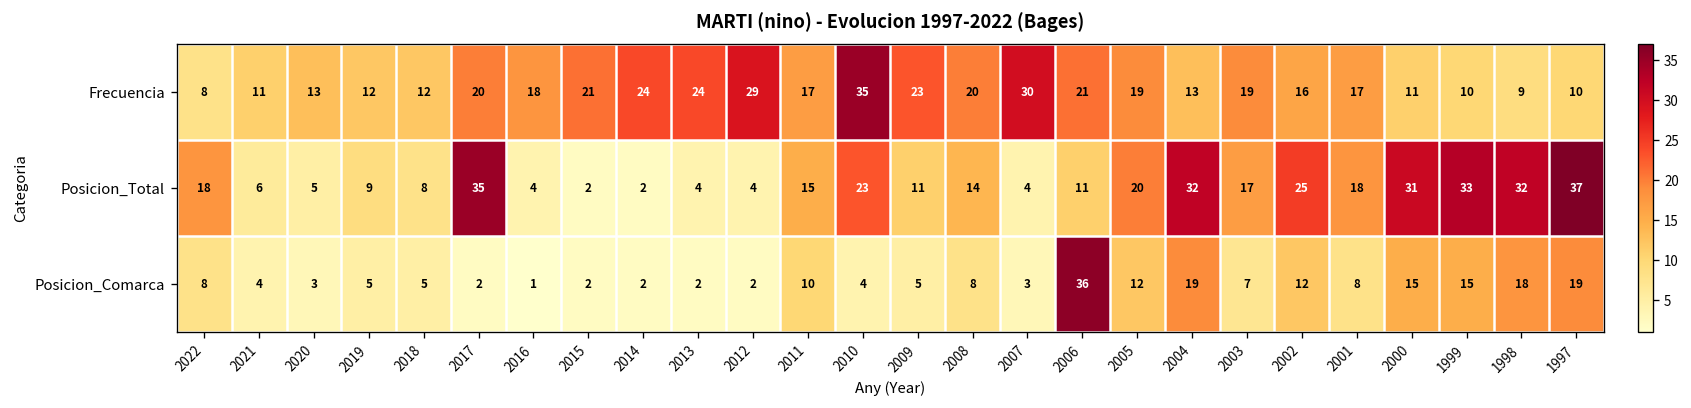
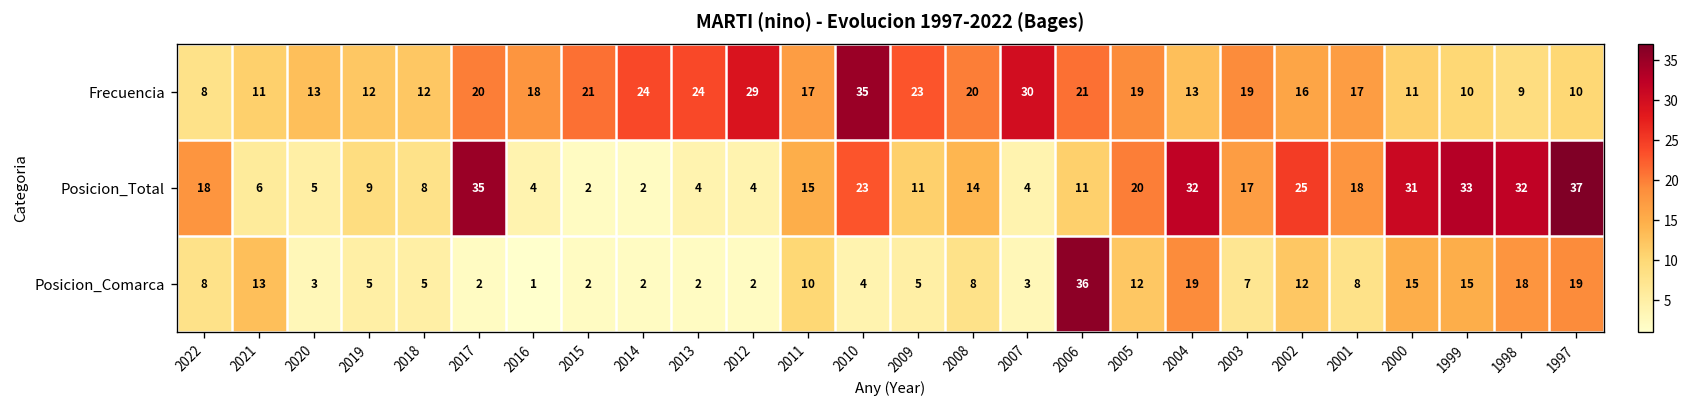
Posicion_Comarca, 2021: 4 -> 13
